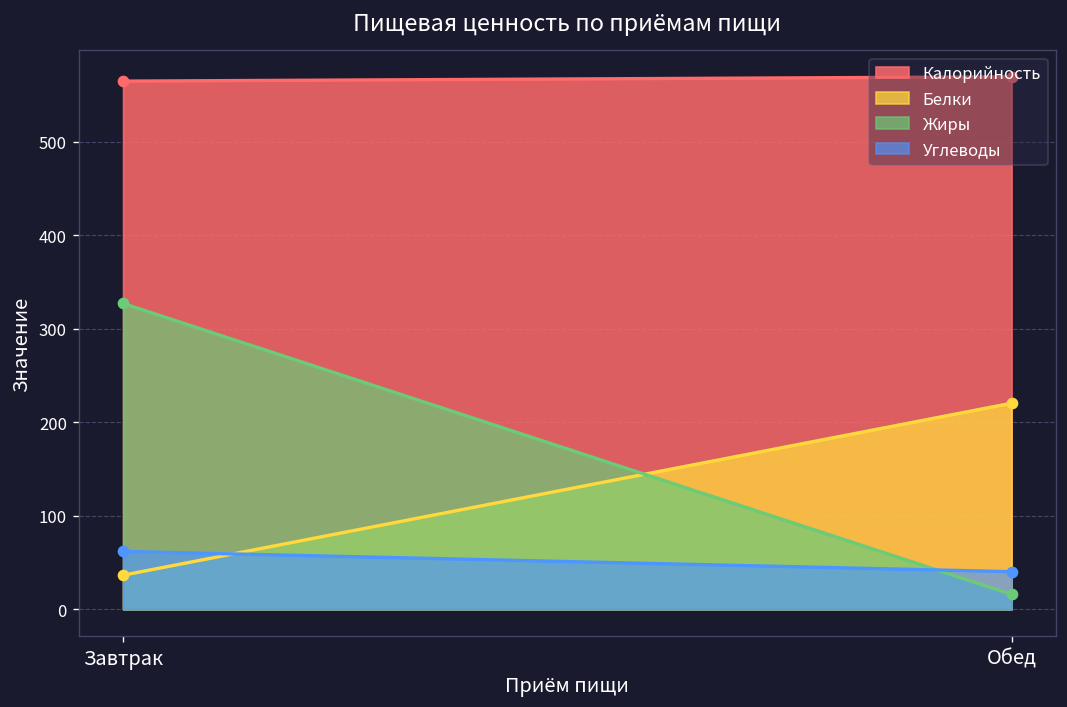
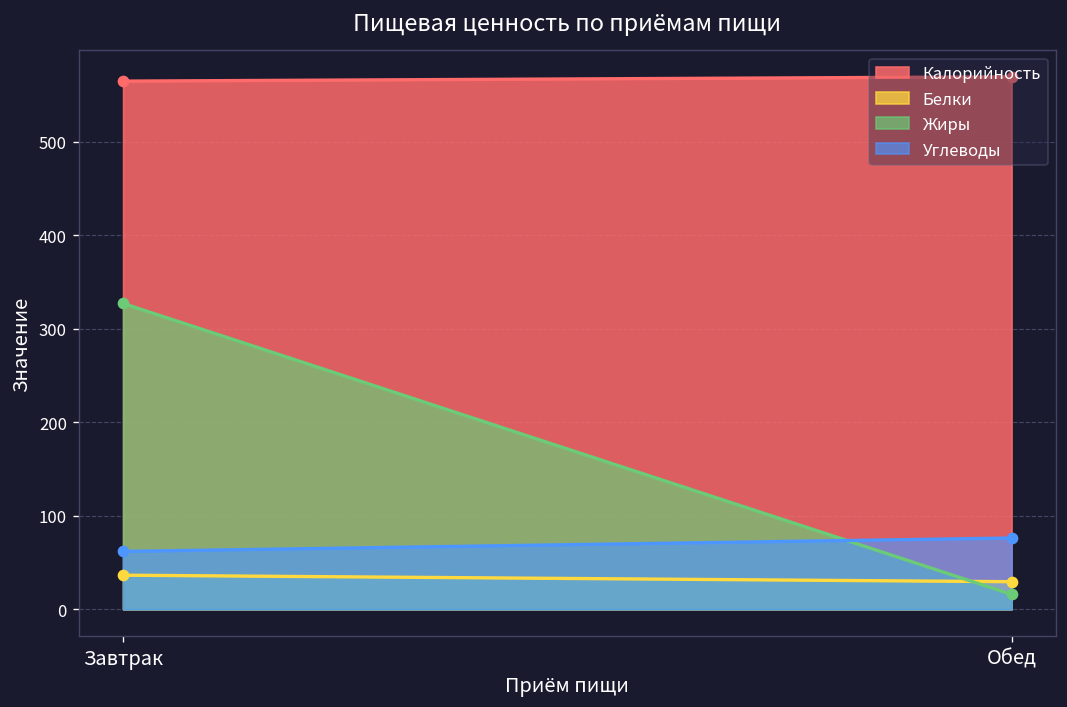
Белки, Обед: 220 -> 30
Углеводы, Обед: 40 -> 80
